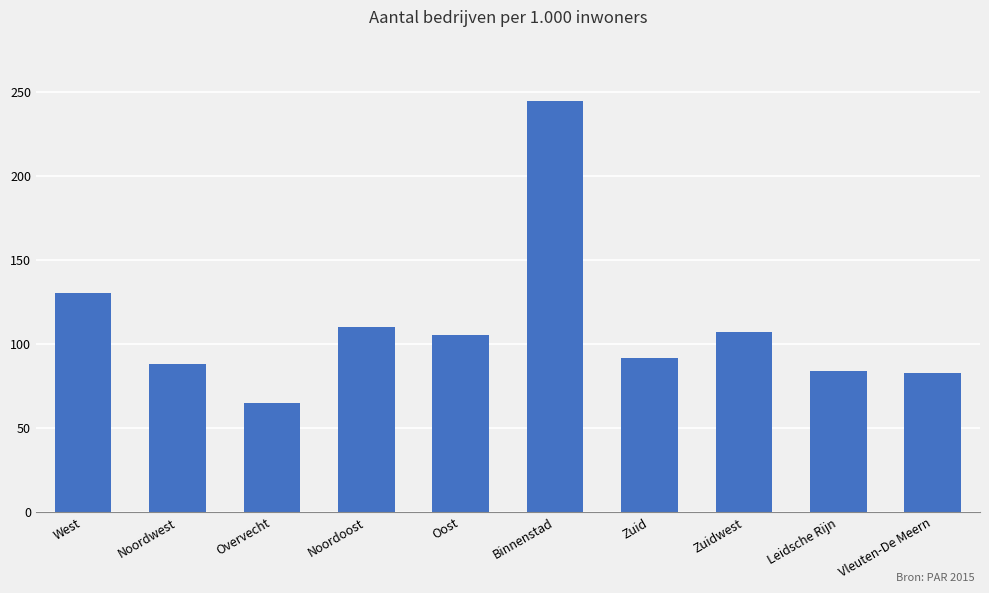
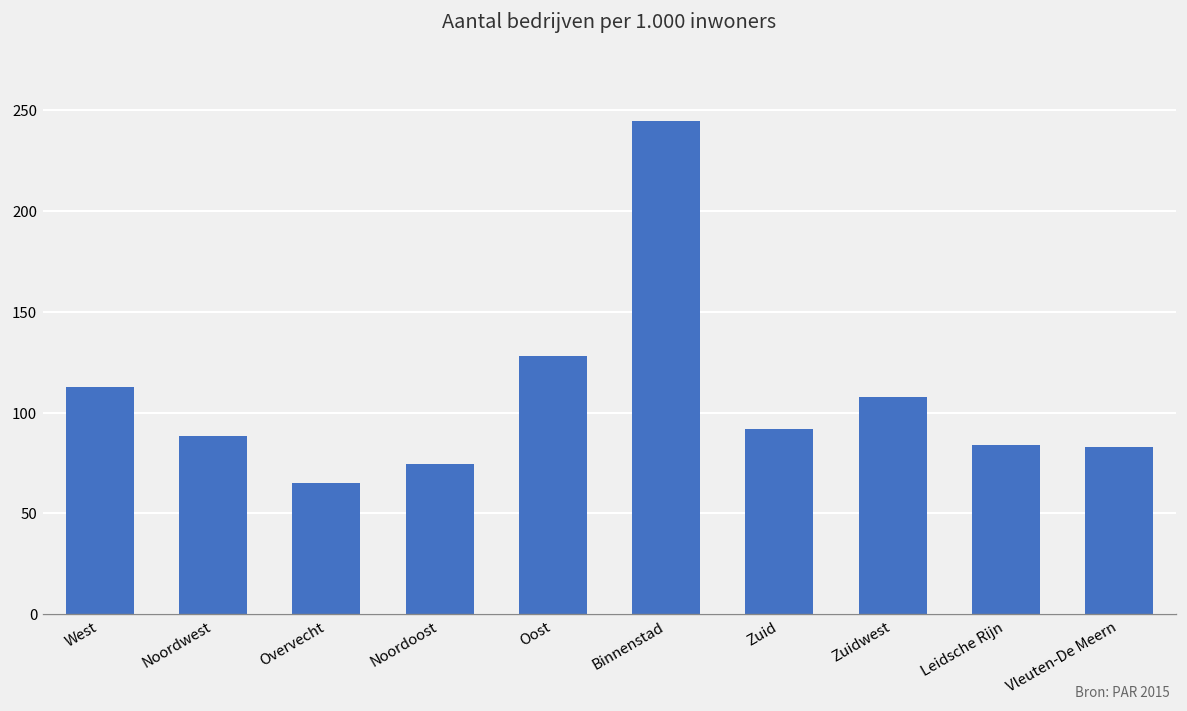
West: 131 -> 112
Noordoost: 110 -> 74
Oost: 106 -> 128
